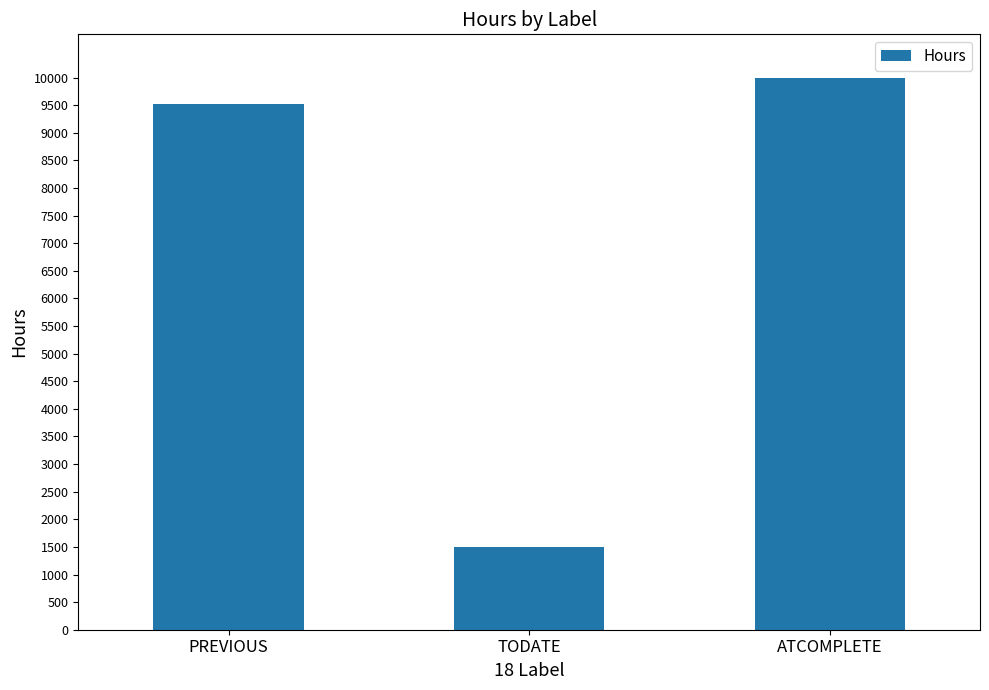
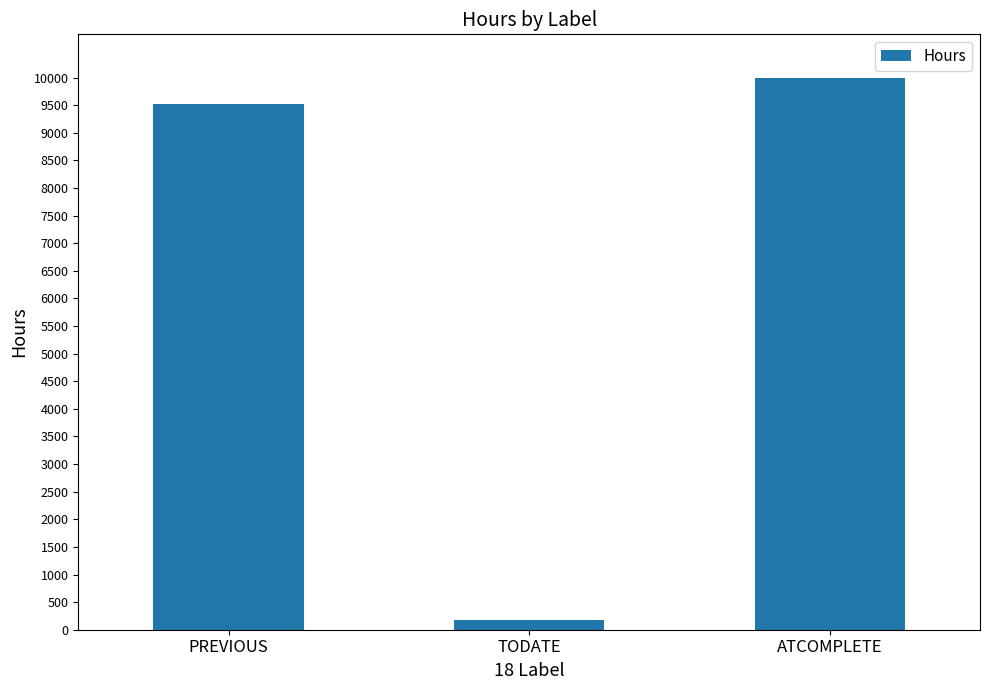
TODATE: 1500 -> 200
